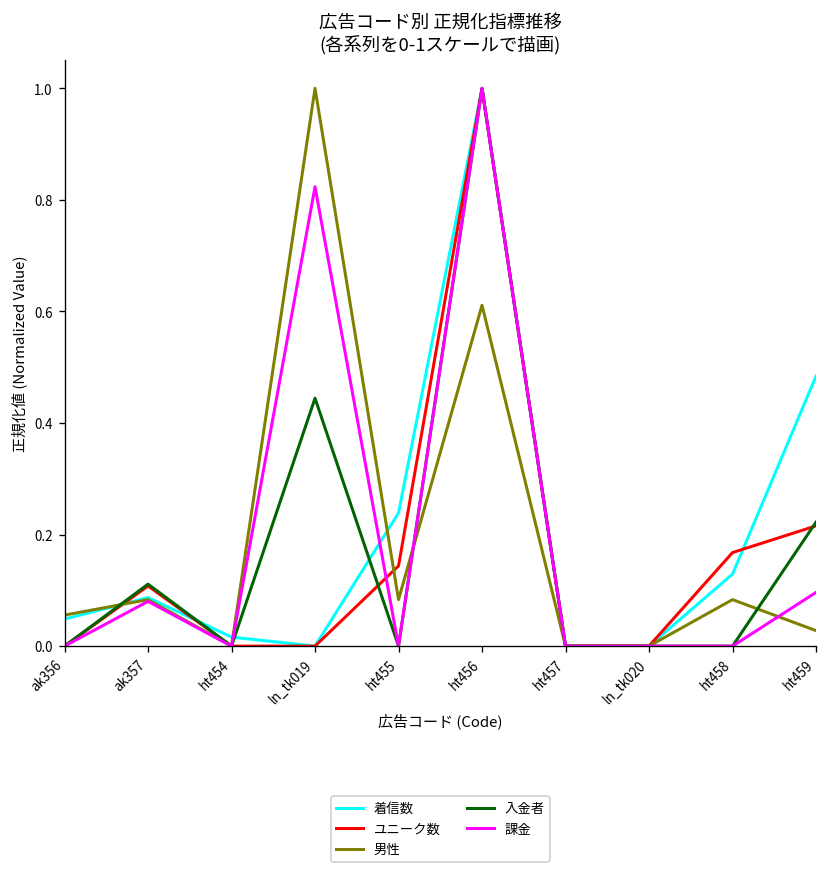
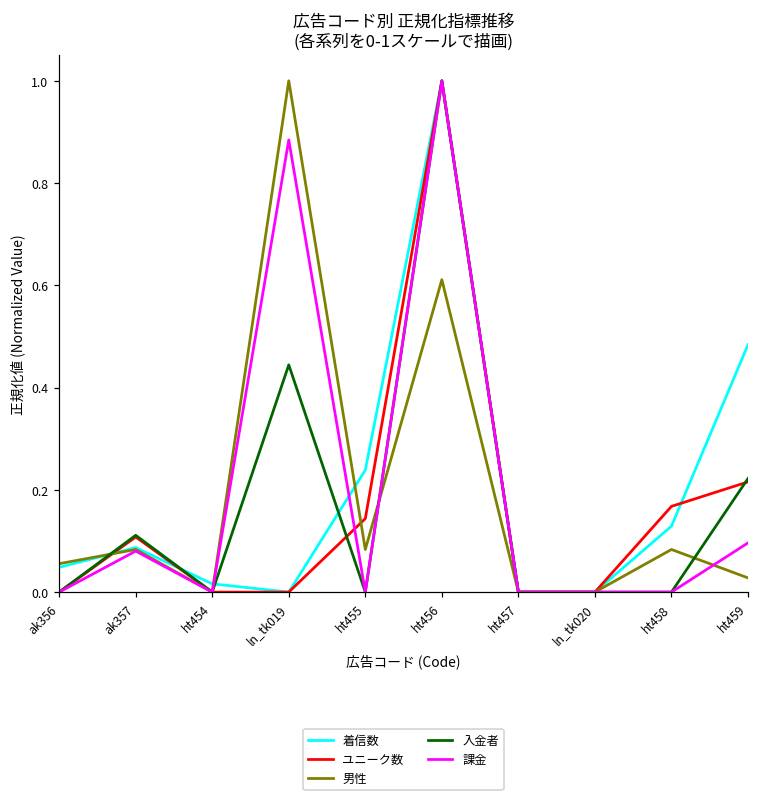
課金, ln_tk019: 0.82 -> 0.88
